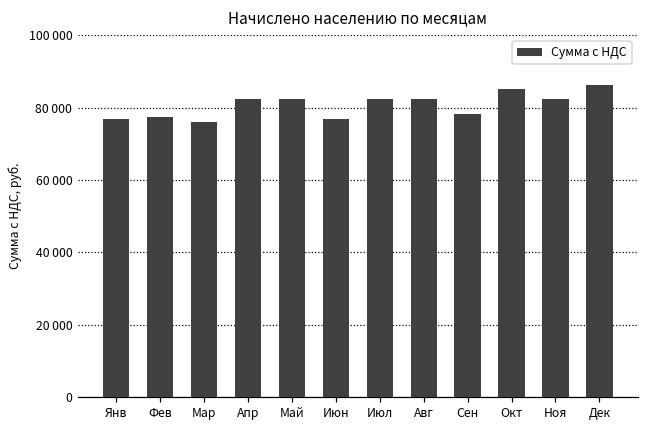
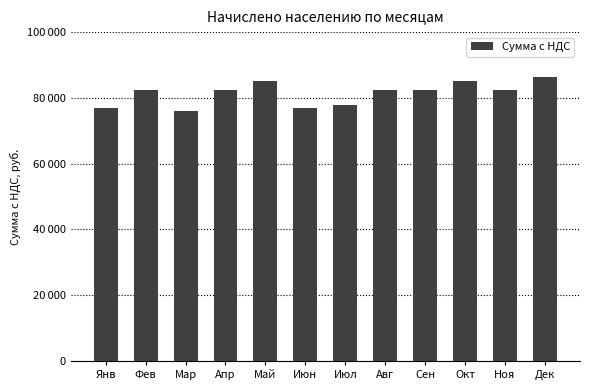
Фев: 77000 -> 82000
Май: 82000 -> 85000
Июл: 82000 -> 78000
Сен: 78000 -> 82000
